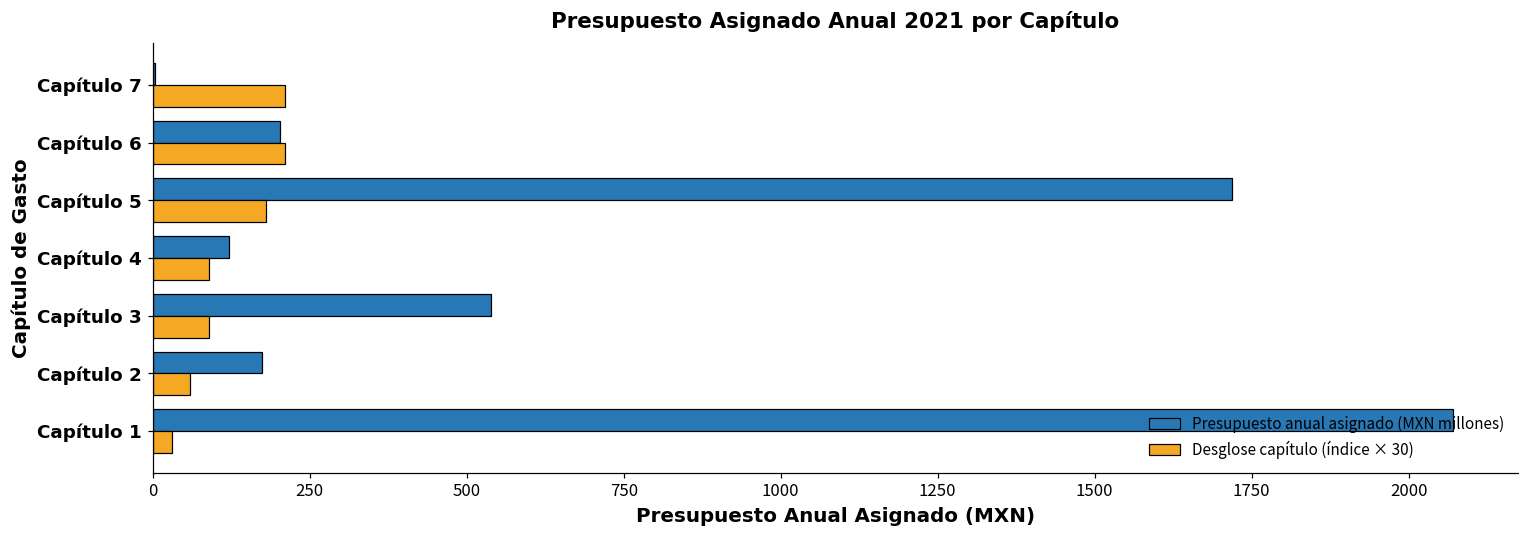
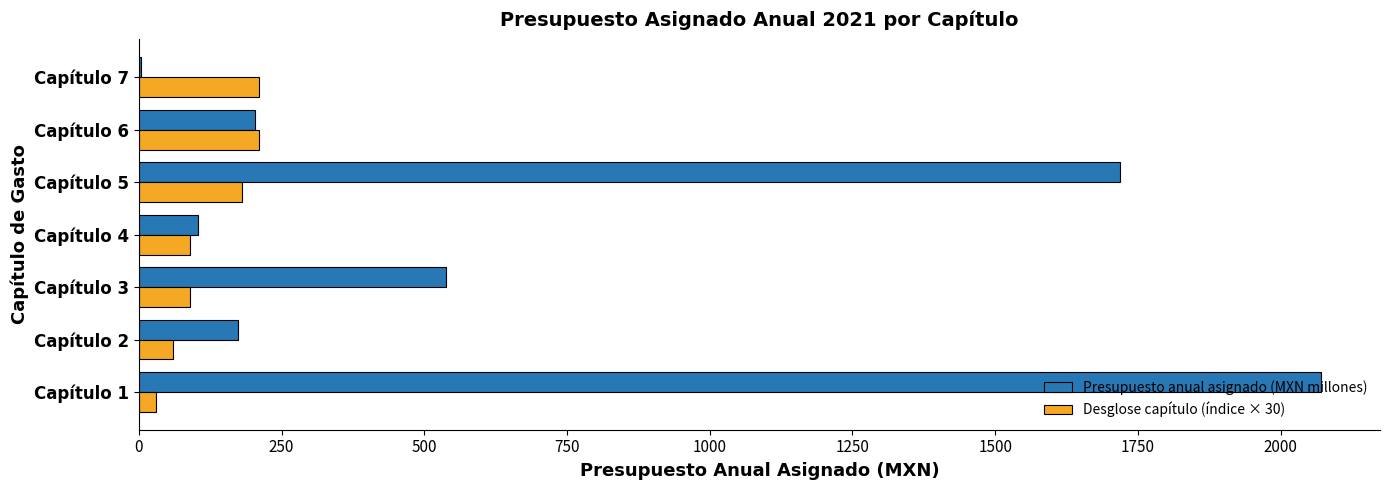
Presupuesto anual asignado (MXN millones), Capítulo 4: 120 -> 100
